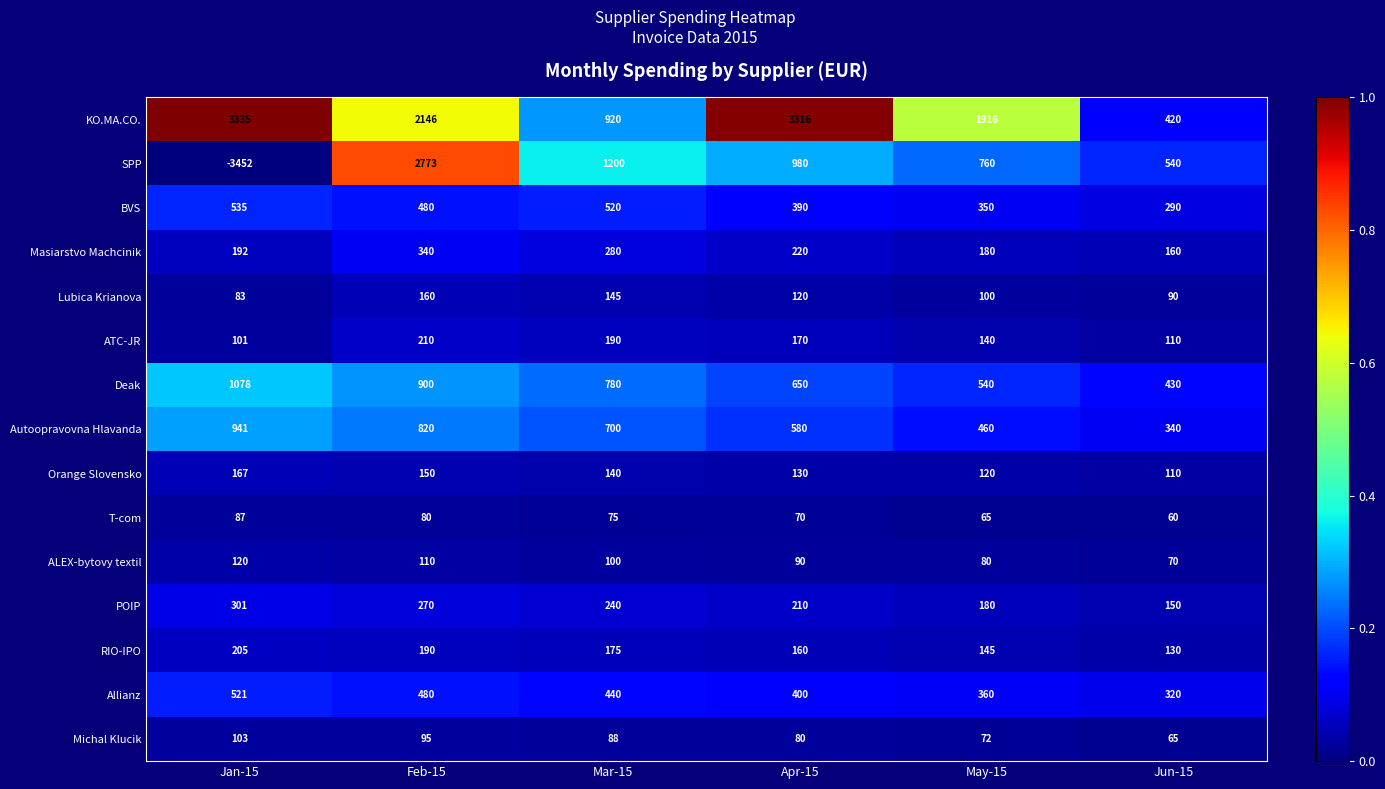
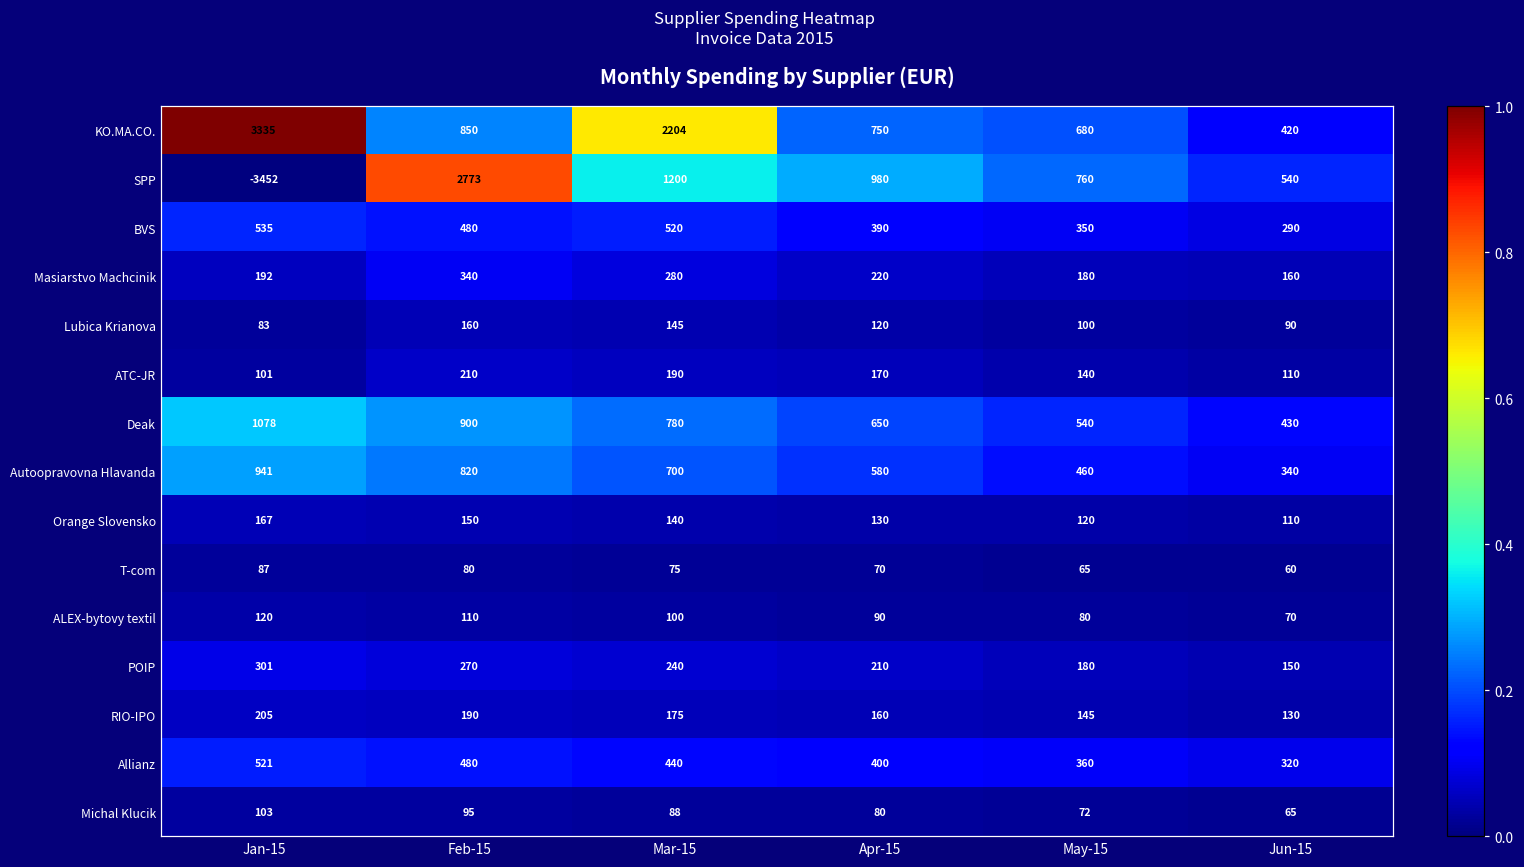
KO.MA.CO., Feb-15: 2146 -> 850
KO.MA.CO., Mar-15: 920 -> 2204
KO.MA.CO., Apr-15: 3316 -> 750
KO.MA.CO., May-15: 1916 -> 680
